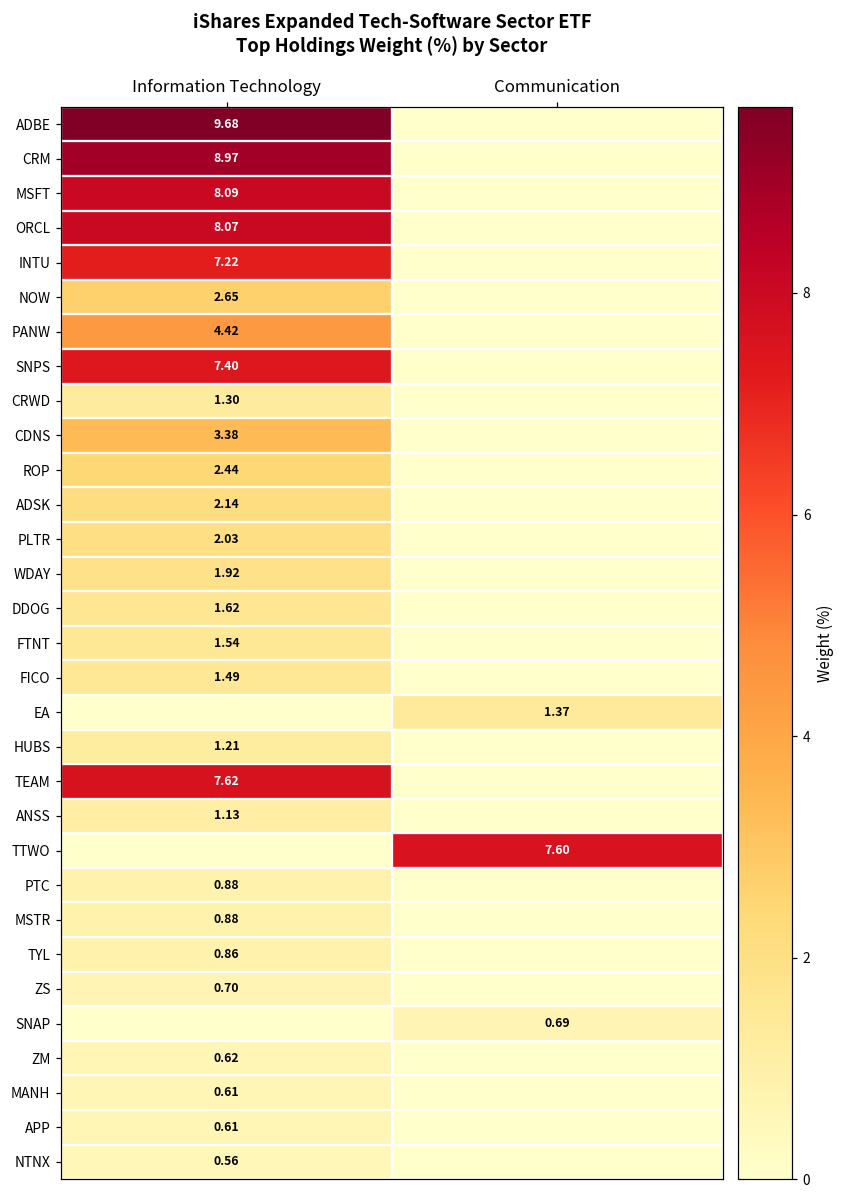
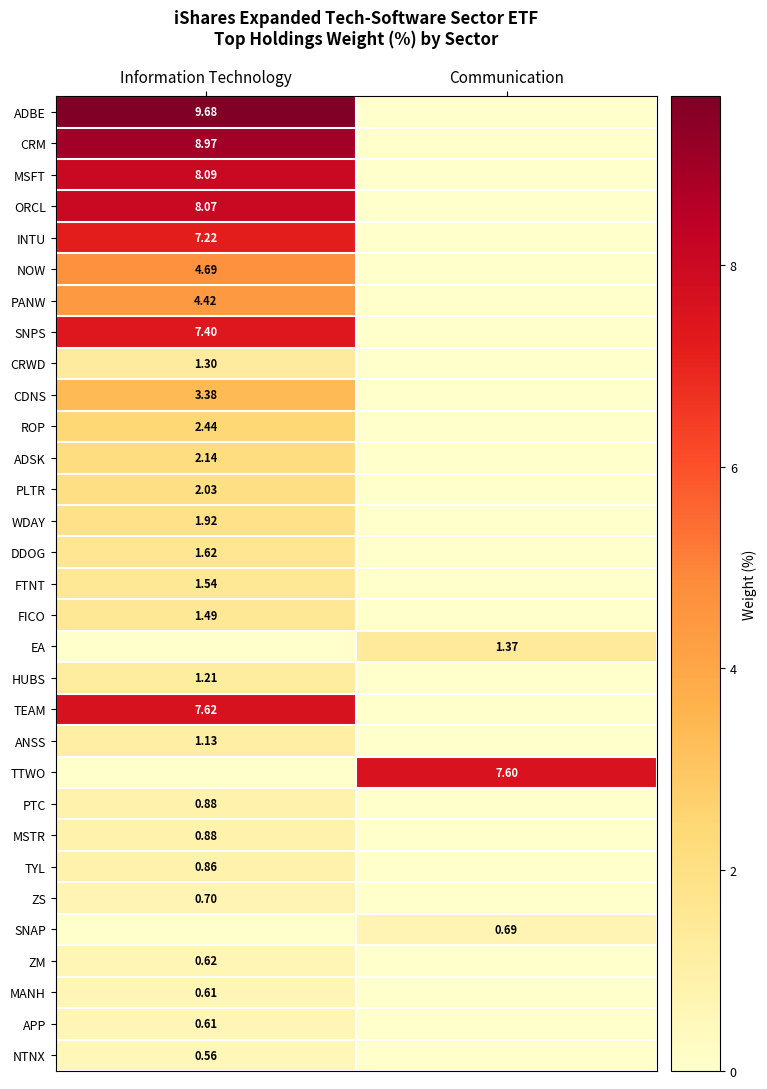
NOW, Information Technology: 2.65 -> 4.69
